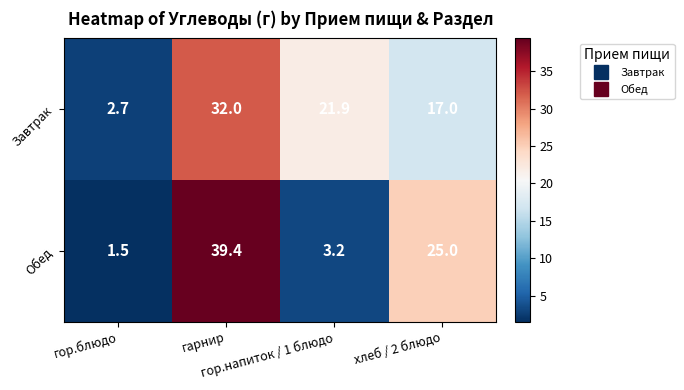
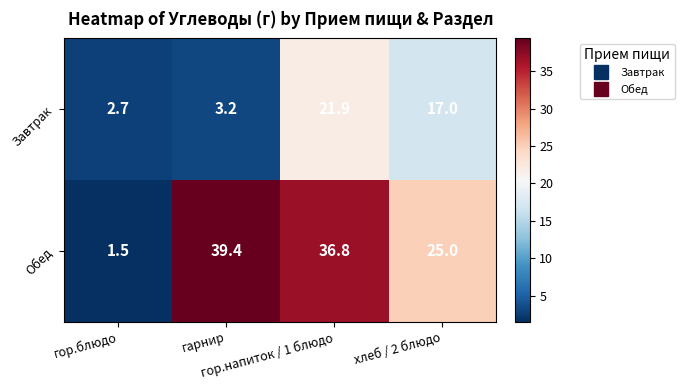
Завтрак, гарнир: 32.0 -> 3.2
Обед, гор.напиток / 1 блюдо: 3.2 -> 36.8
